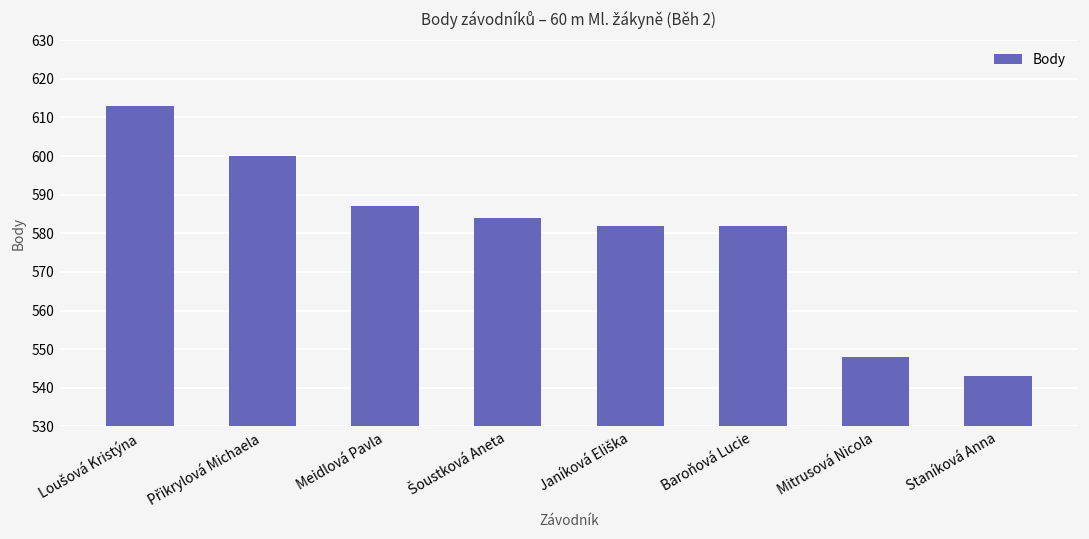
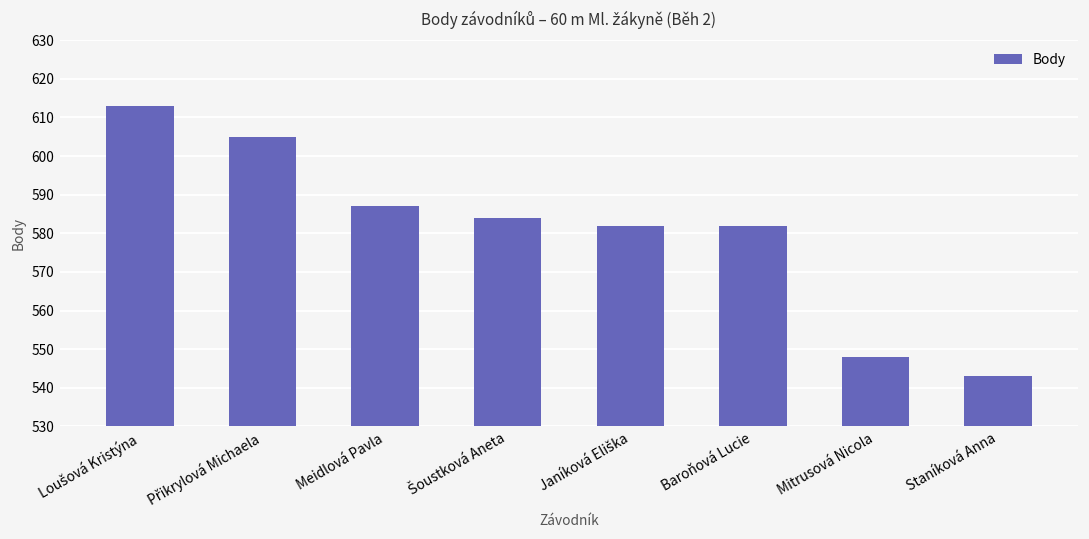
Přikrylová Michaela: 600 -> 605
